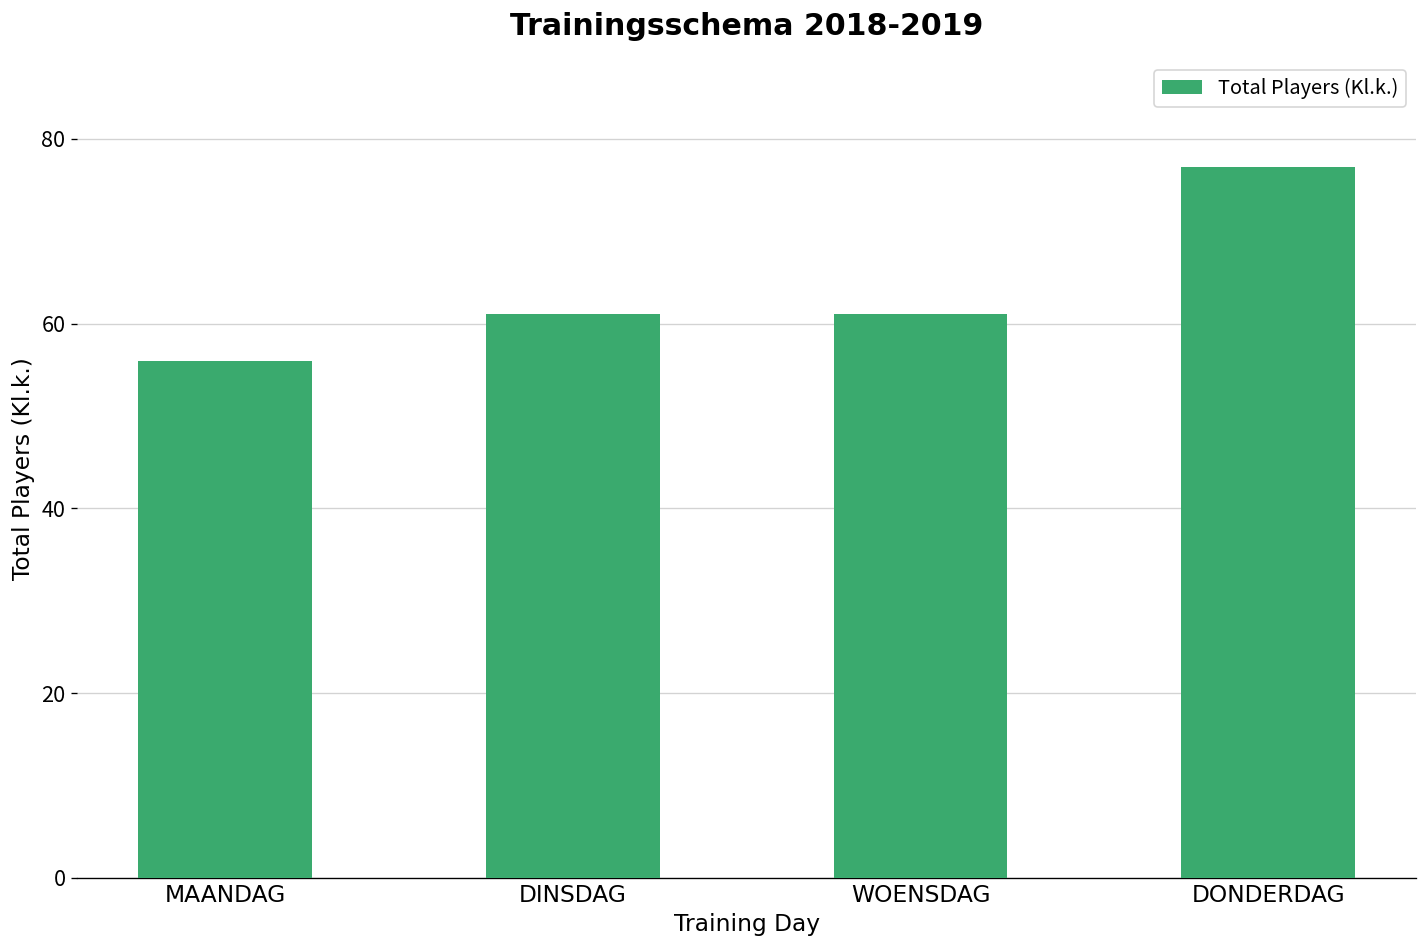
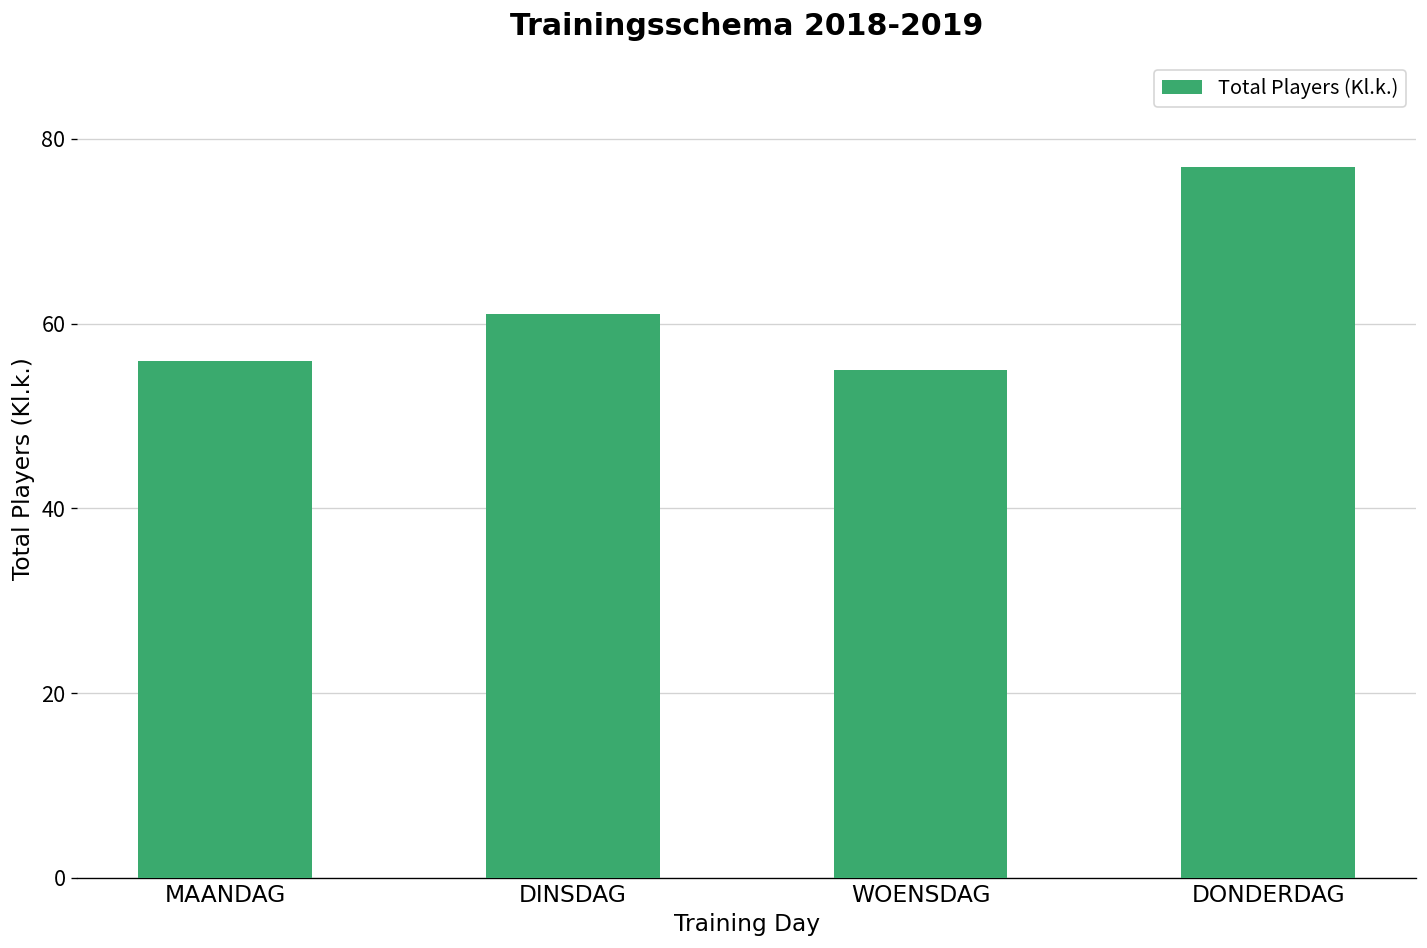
WOENSDAG: 61 -> 55
